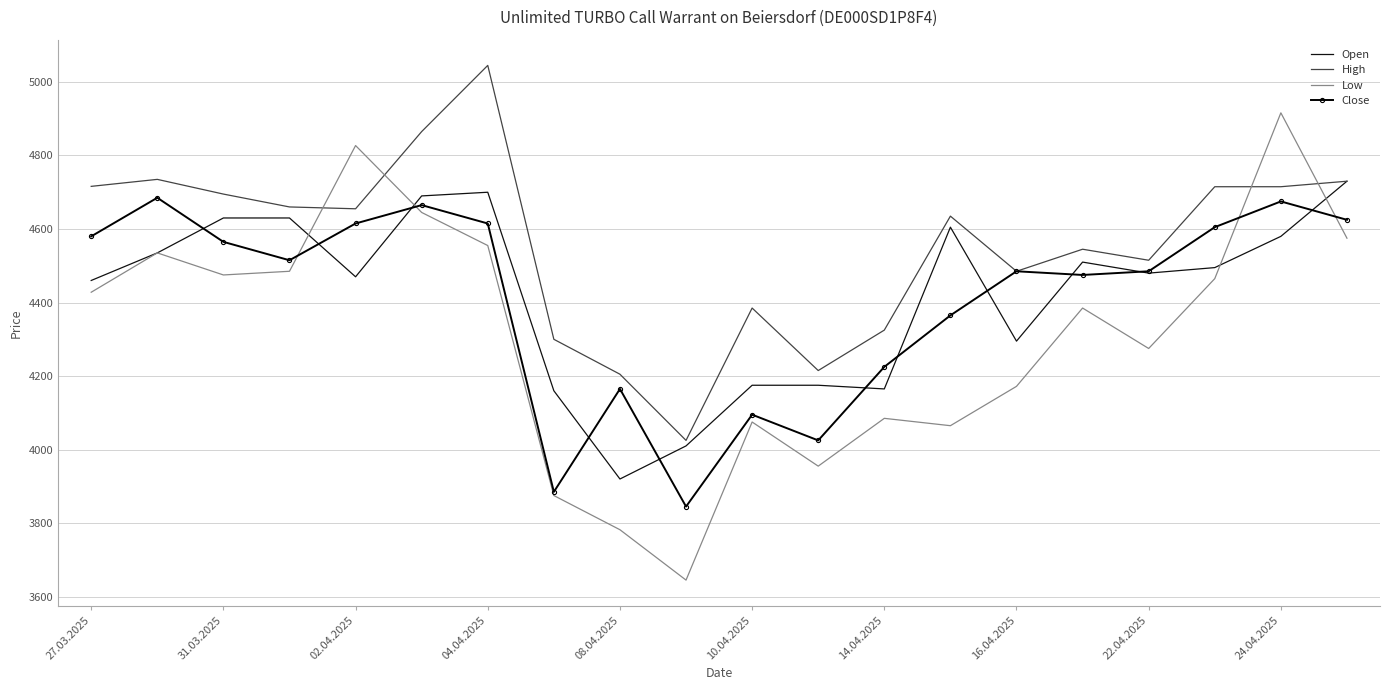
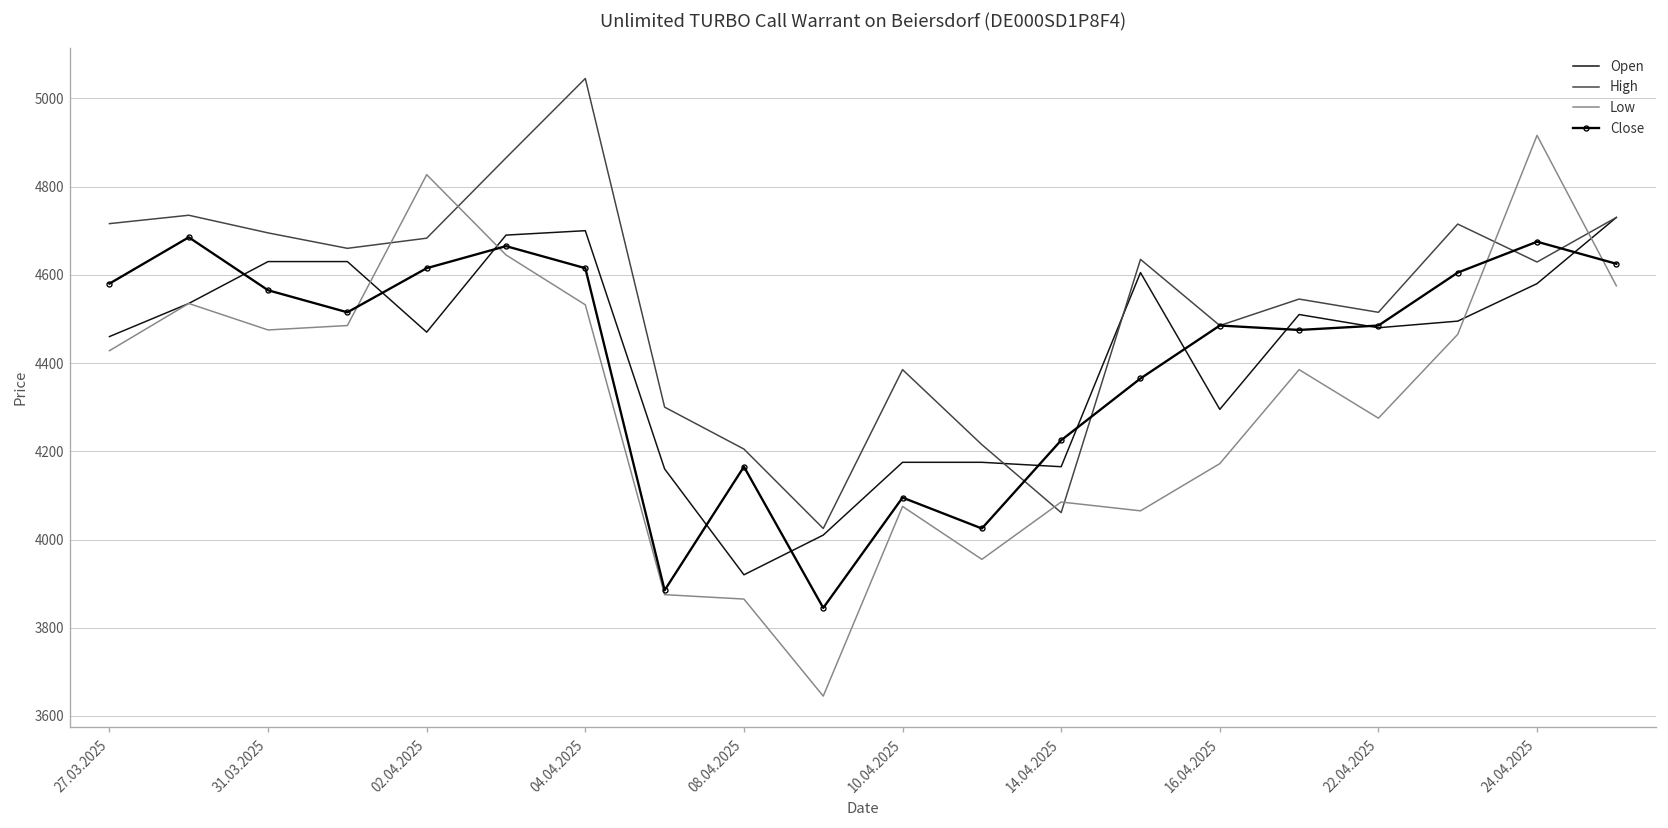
High, 02.04.2025: 4660 -> 4680
Low, 04.04.2025: 4560 -> 4530
Low, 08.04.2025: 3780 -> 3870
High, 14.04.2025: 4330 -> 4060
High, 24.04.2025: 4720 -> 4630
